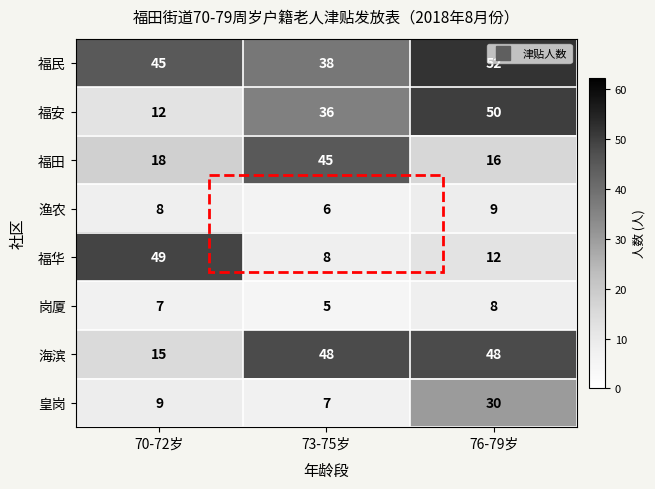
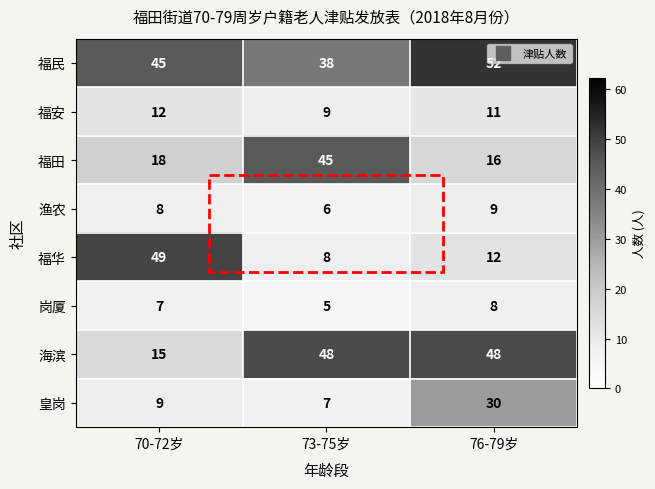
福安, 73-75岁: 36 -> 9
福安, 76-79岁: 50 -> 11
